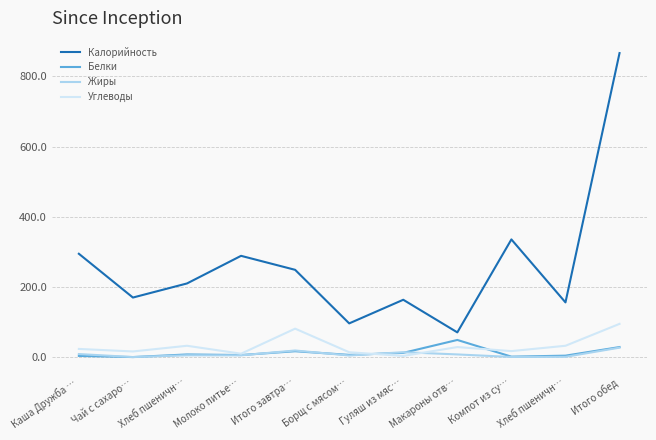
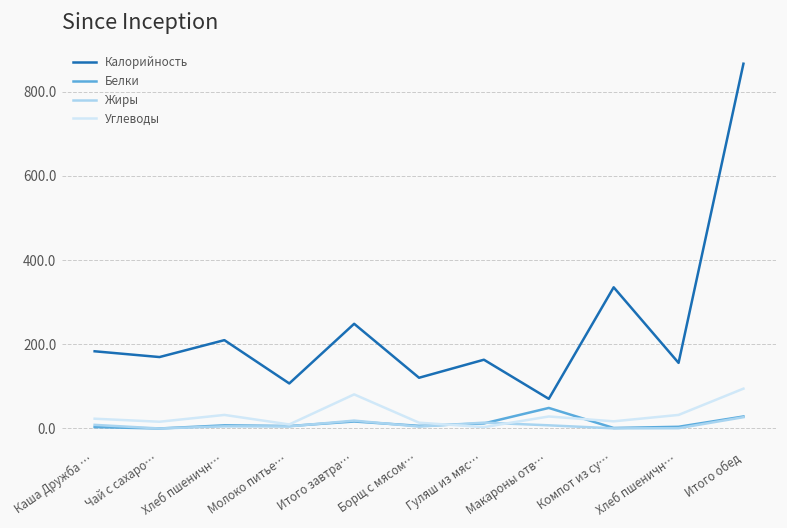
Калорийность, Каша Дружба …: 290 -> 180
Калорийность, Молоко питье…: 290 -> 110
Калорийность, Борщ с мясом…: 100 -> 120
